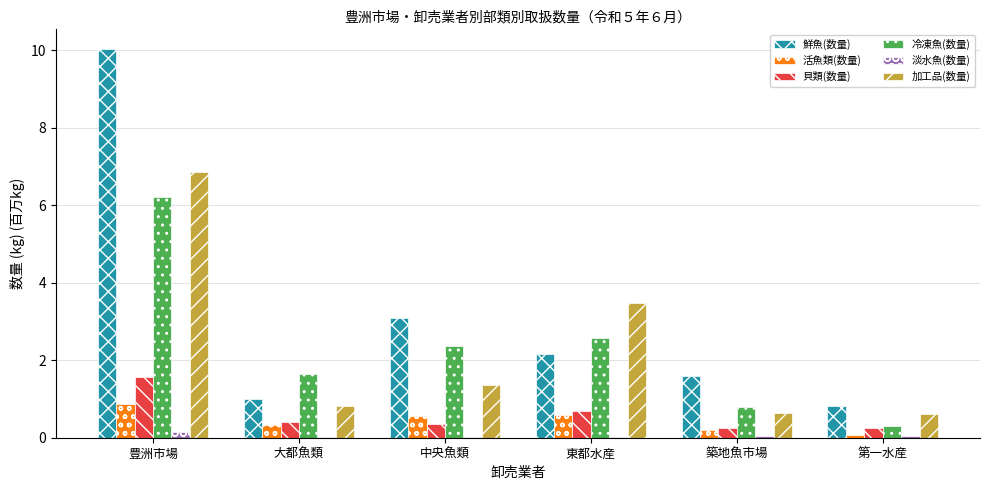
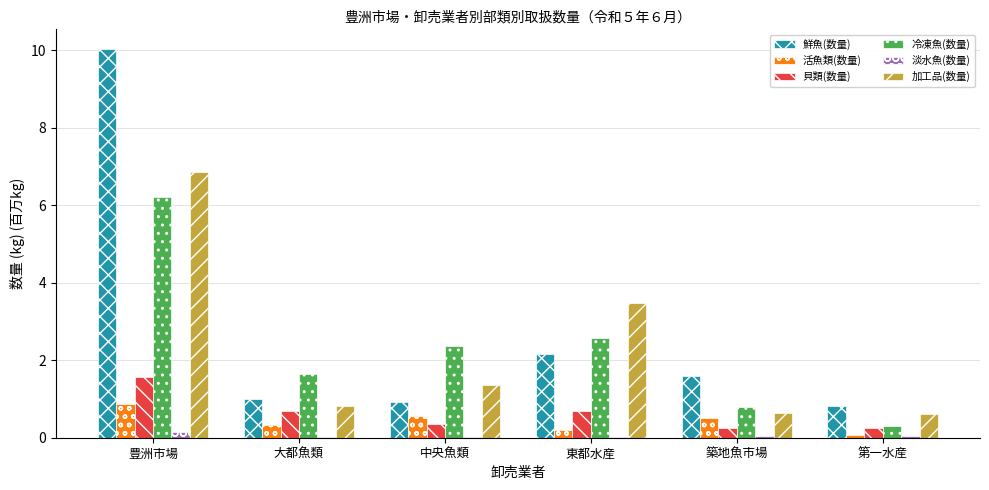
貝類(数量), 大都魚類: 0.4 -> 0.7
鮮魚(数量), 中央魚類: 3.1 -> 0.9
活魚類(数量), 東都水産: 0.6 -> 0.2
活魚類(数量), 築地魚市場: 0.2 -> 0.5
